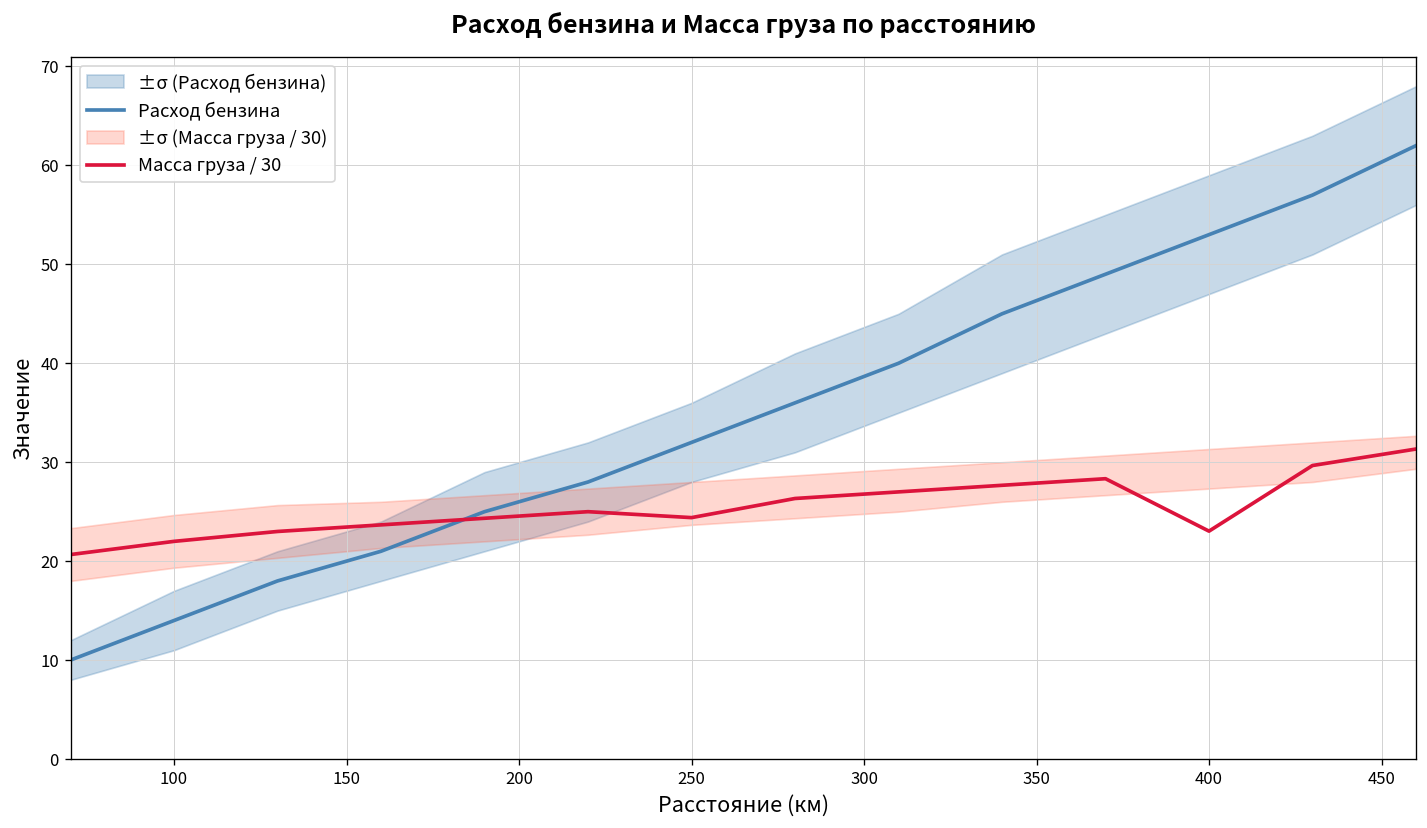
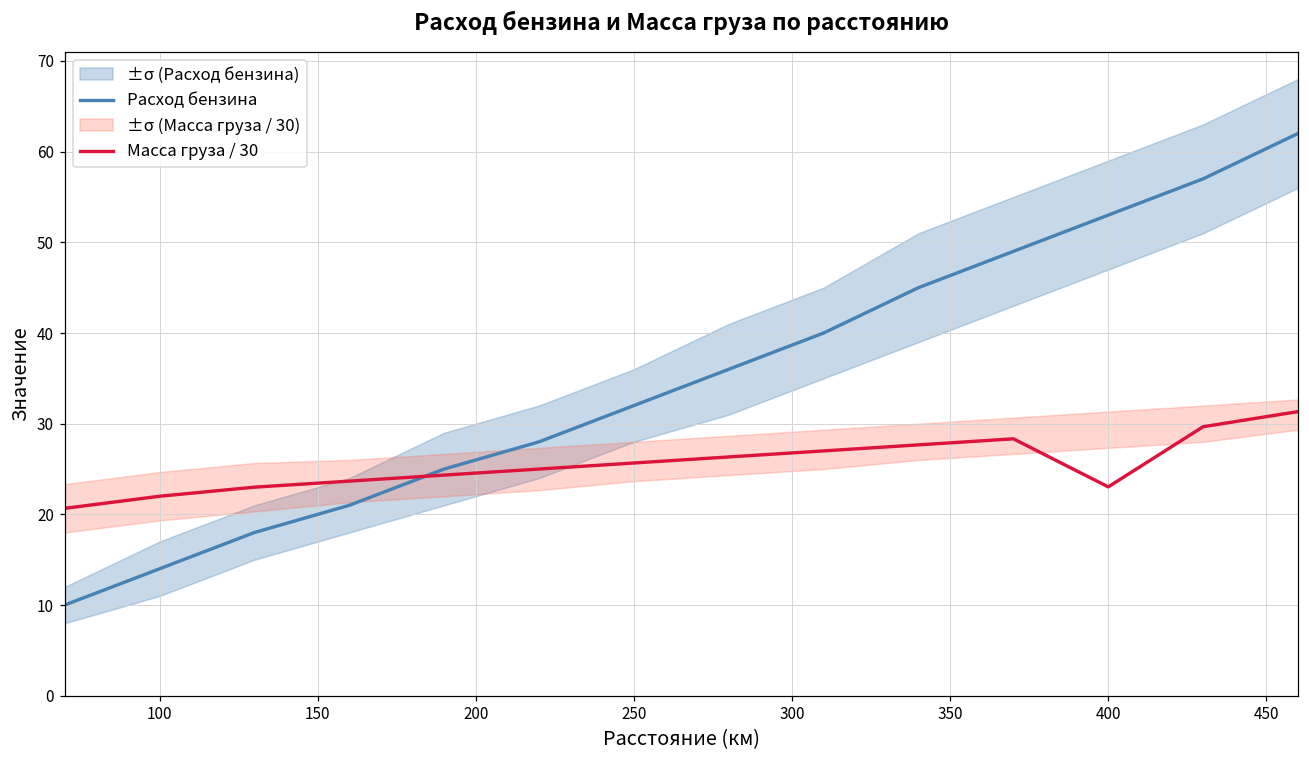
Масса груза / 30, 250: 24 -> 26
